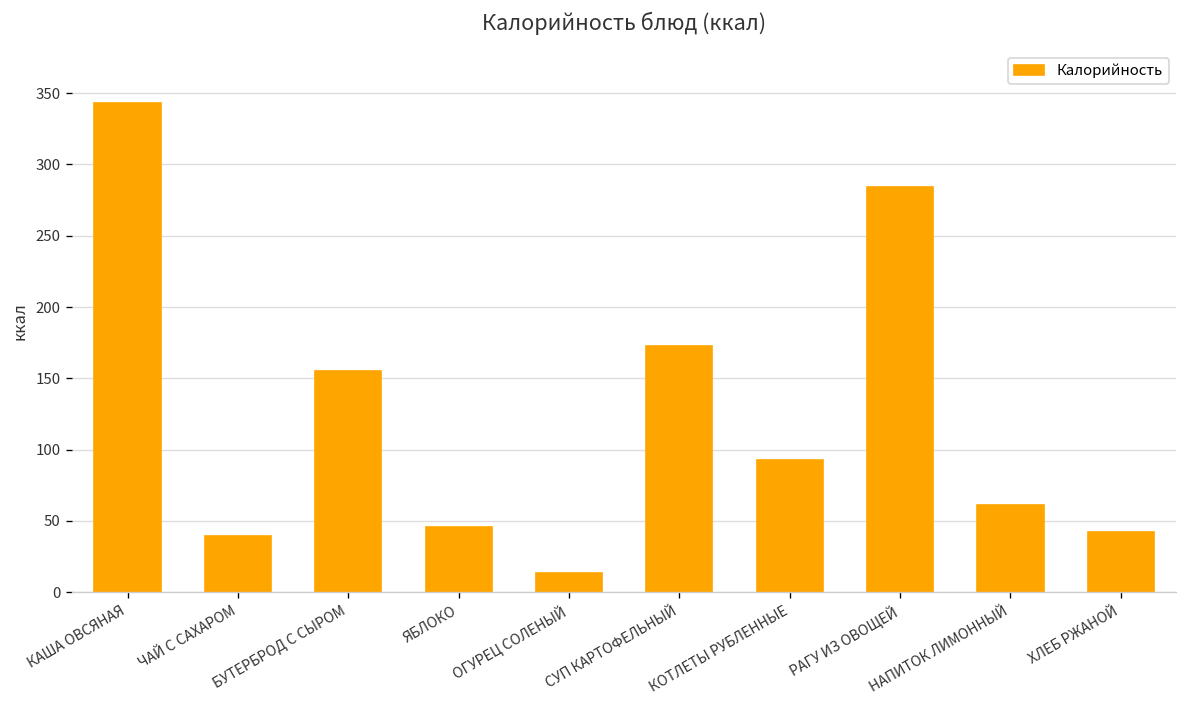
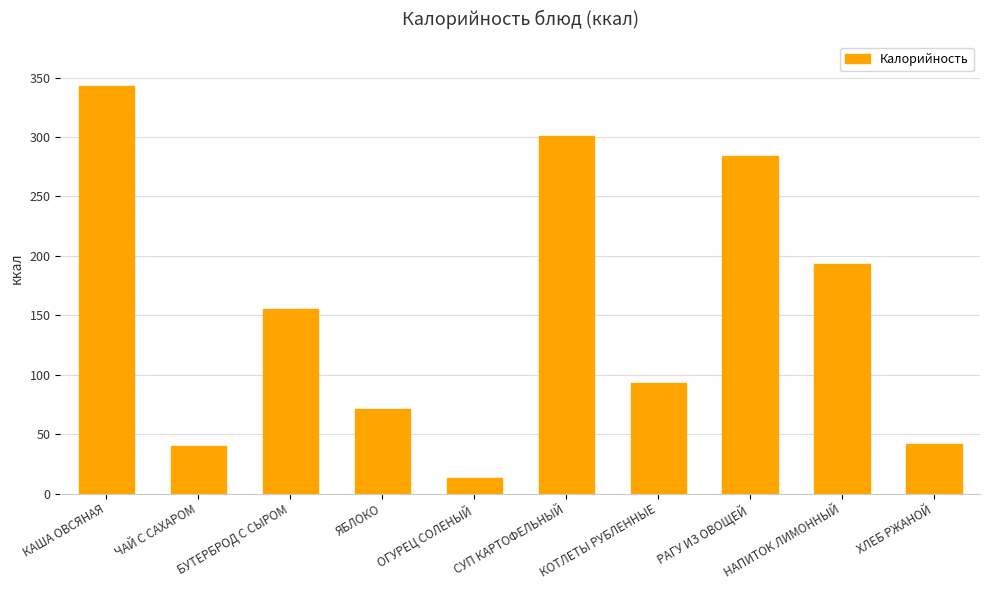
ЯБЛОКО: 46 -> 71
СУП КАРТОФЕЛЬНЫЙ: 172 -> 301
НАПИТОК ЛИМОННЫЙ: 62 -> 193
